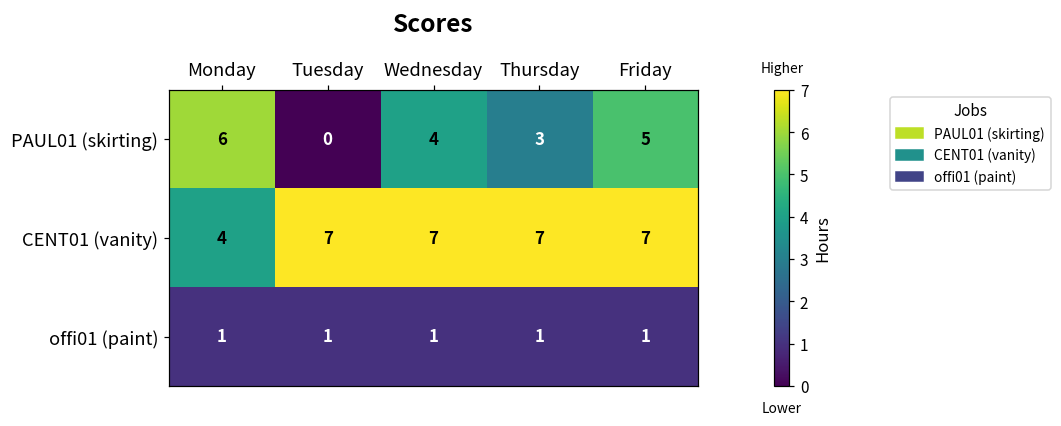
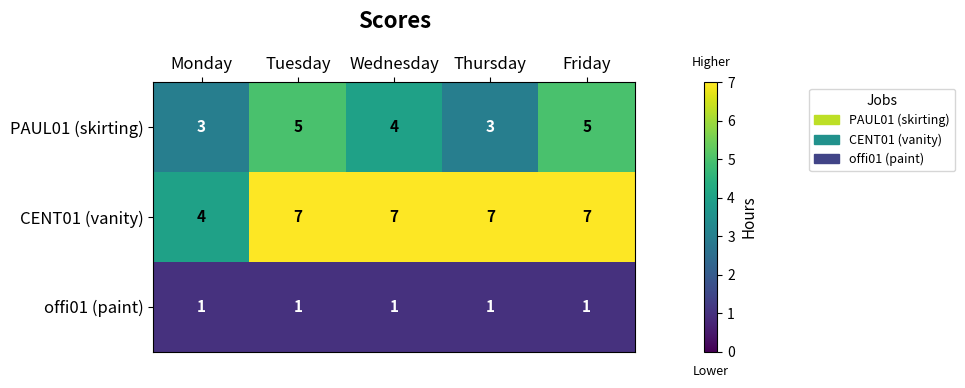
PAUL01 (skirting), Monday: 6 -> 3
PAUL01 (skirting), Tuesday: 0 -> 5
